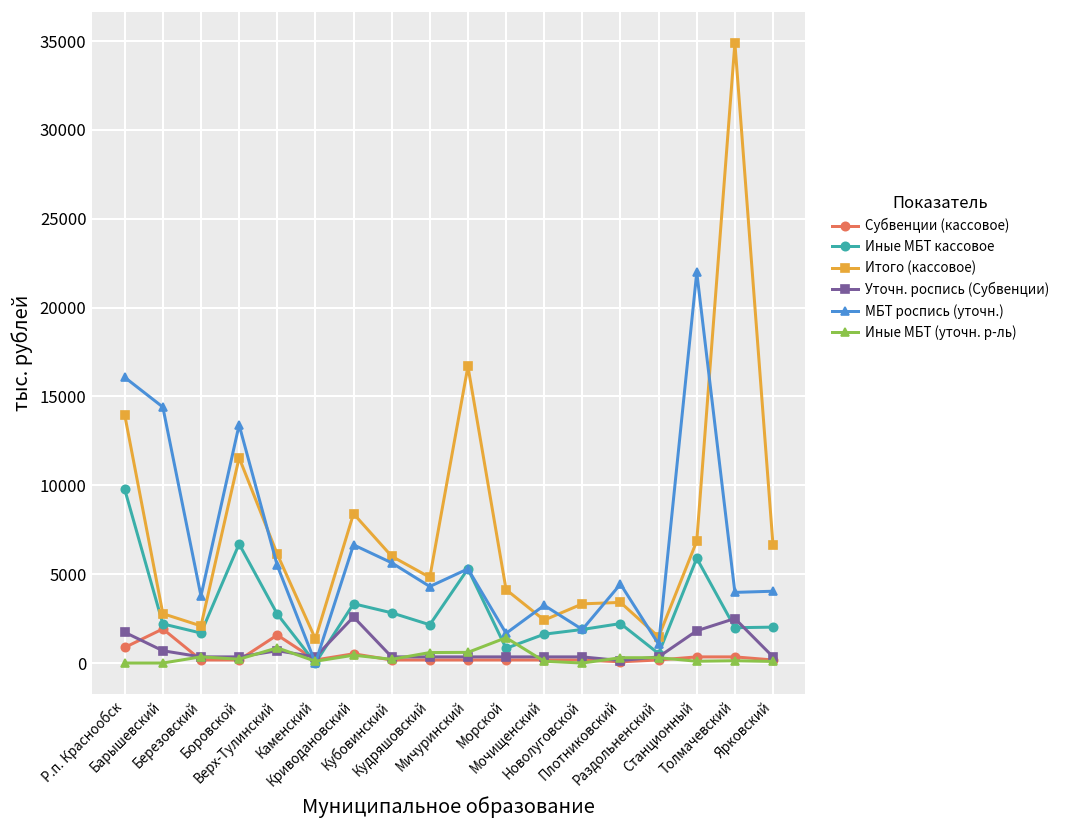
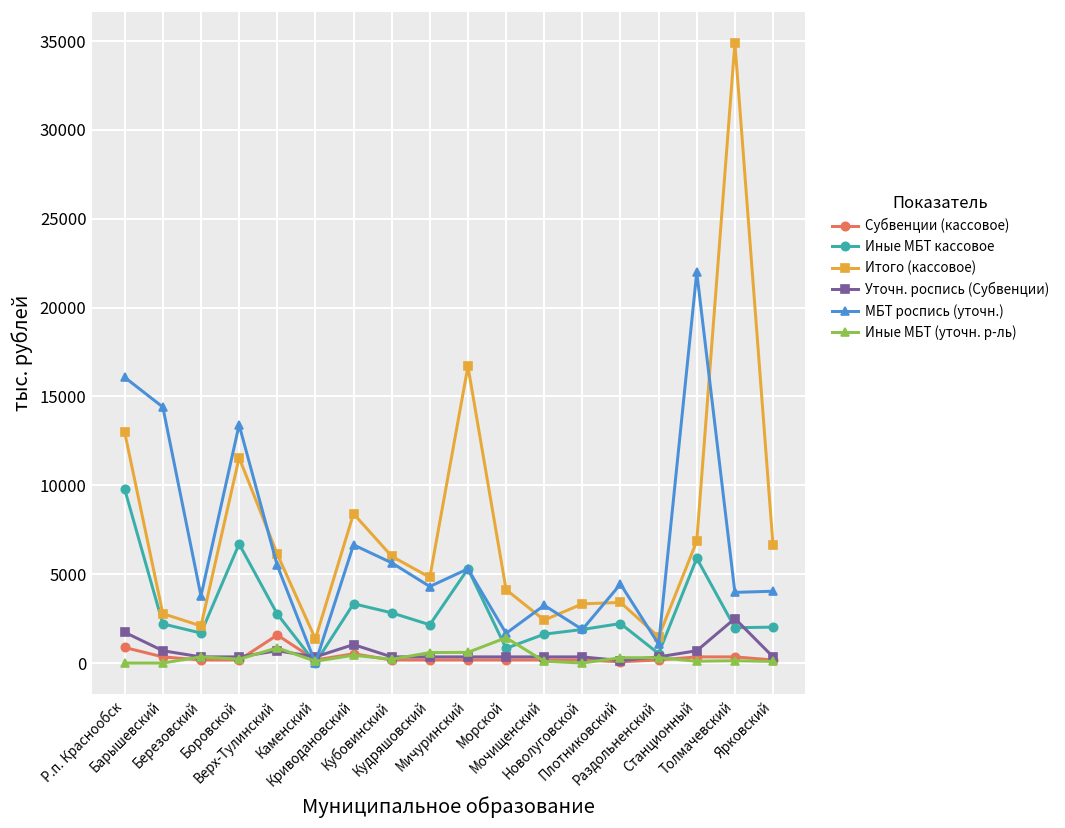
Итого (кассовое), Р.п. Краснообск: 14000 -> 13000
Субвенции (кассовое), Барышевский: 1900 -> 300
Уточн. роспись (Субвенции), Криводановский: 2600 -> 1000
Уточн. роспись (Субвенции), Станционный: 1800 -> 700
